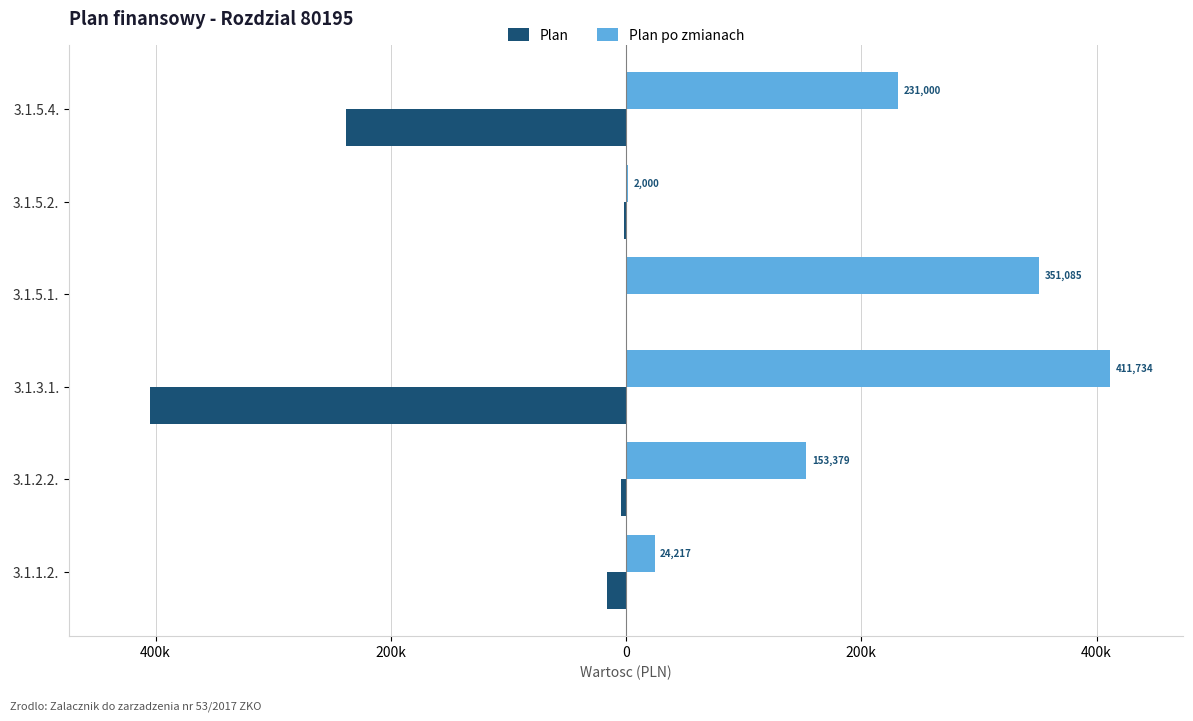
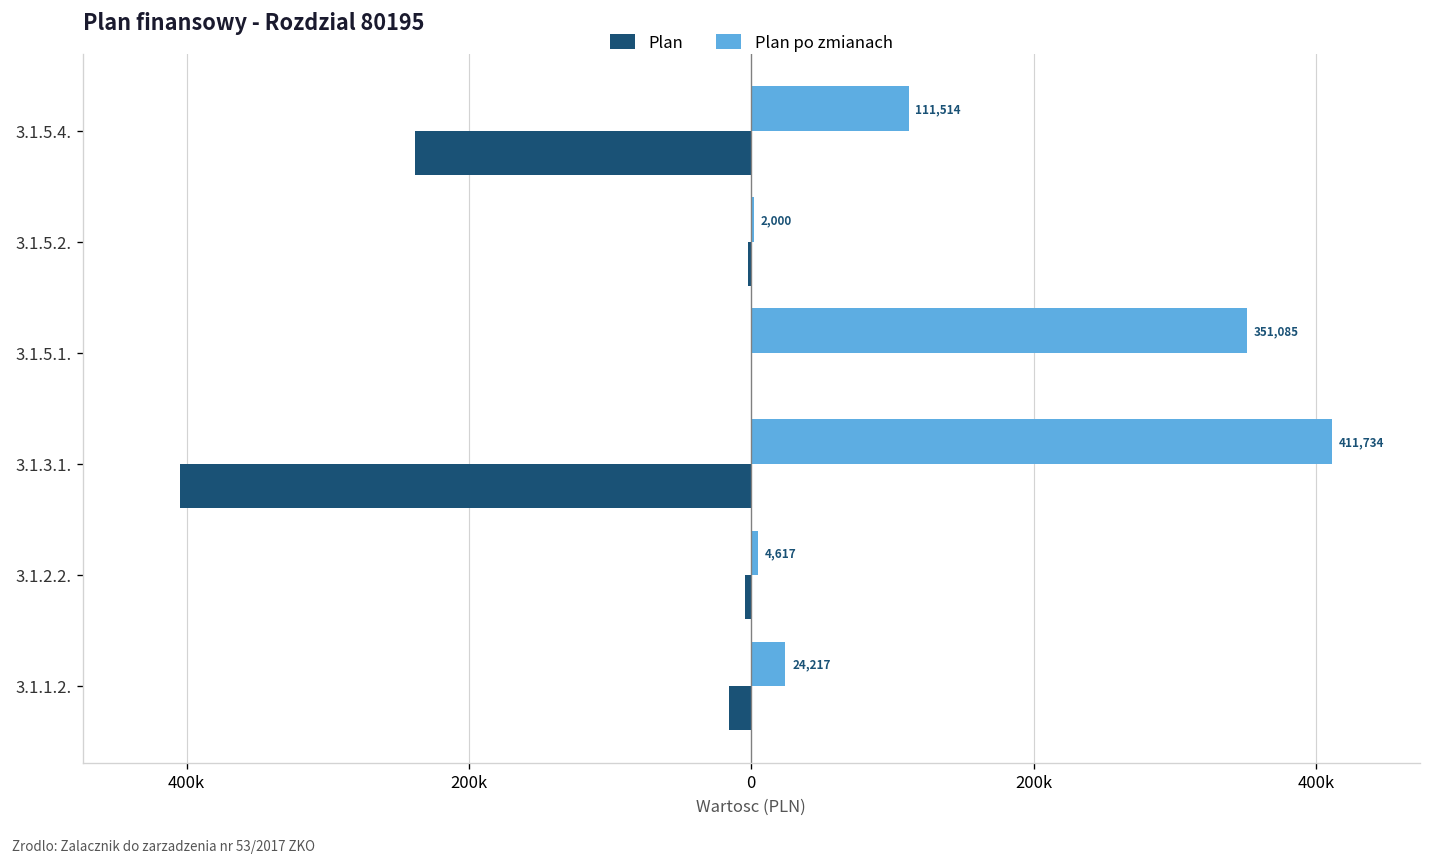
Plan po zmianach, 3.1.5.4.: 231,000 -> 111,514
Plan po zmianach, 3.1.2.2.: 153,379 -> 4,617
